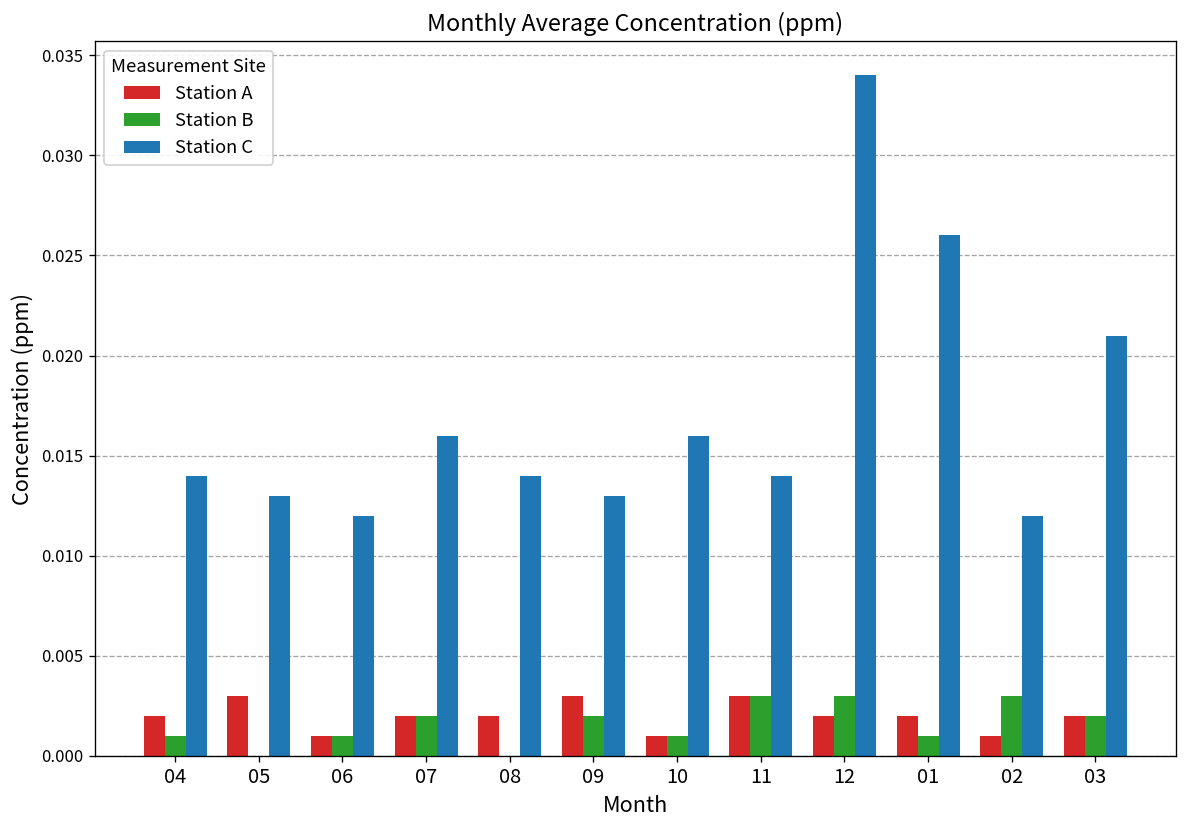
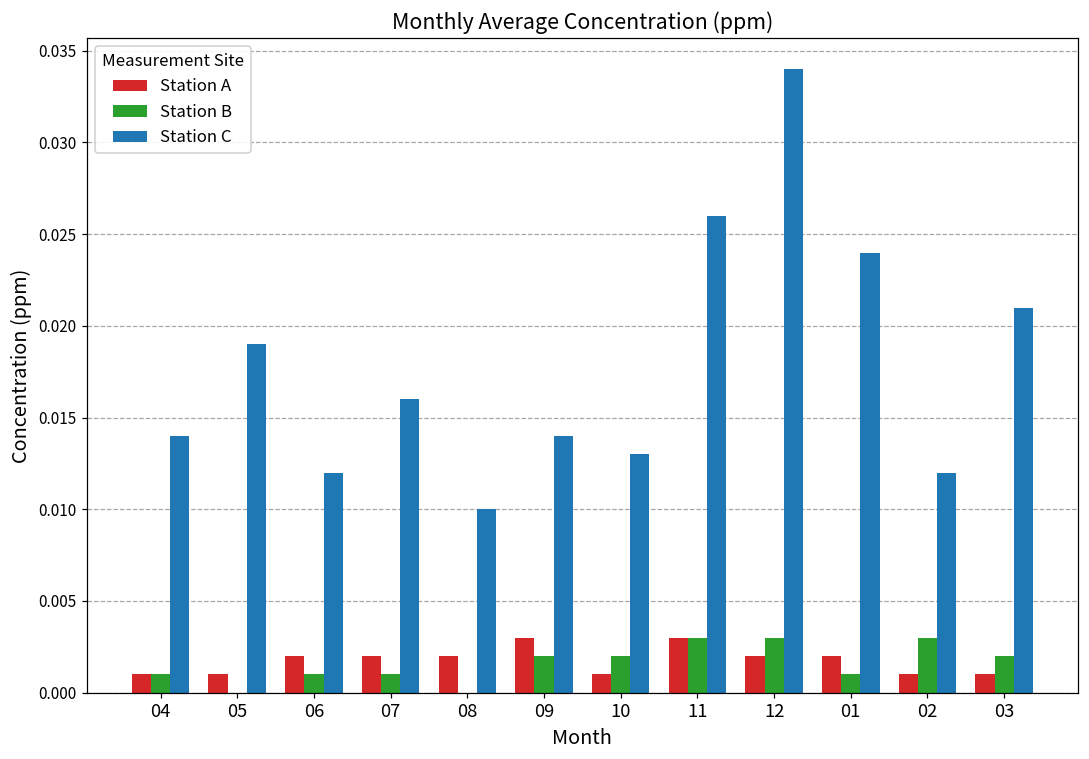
Station A, 04: 0.002 -> 0.001
Station A, 05: 0.003 -> 0.001
Station C, 05: 0.013 -> 0.019
Station A, 06: 0.001 -> 0.002
Station B, 07: 0.002 -> 0.001
Station C, 08: 0.014 -> 0.010
Station C, 09: 0.013 -> 0.014
Station B, 10: 0.001 -> 0.002
Station C, 10: 0.016 -> 0.013
Station C, 11: 0.014 -> 0.026
Station C, 01: 0.026 -> 0.024
Station A, 03: 0.002 -> 0.001
